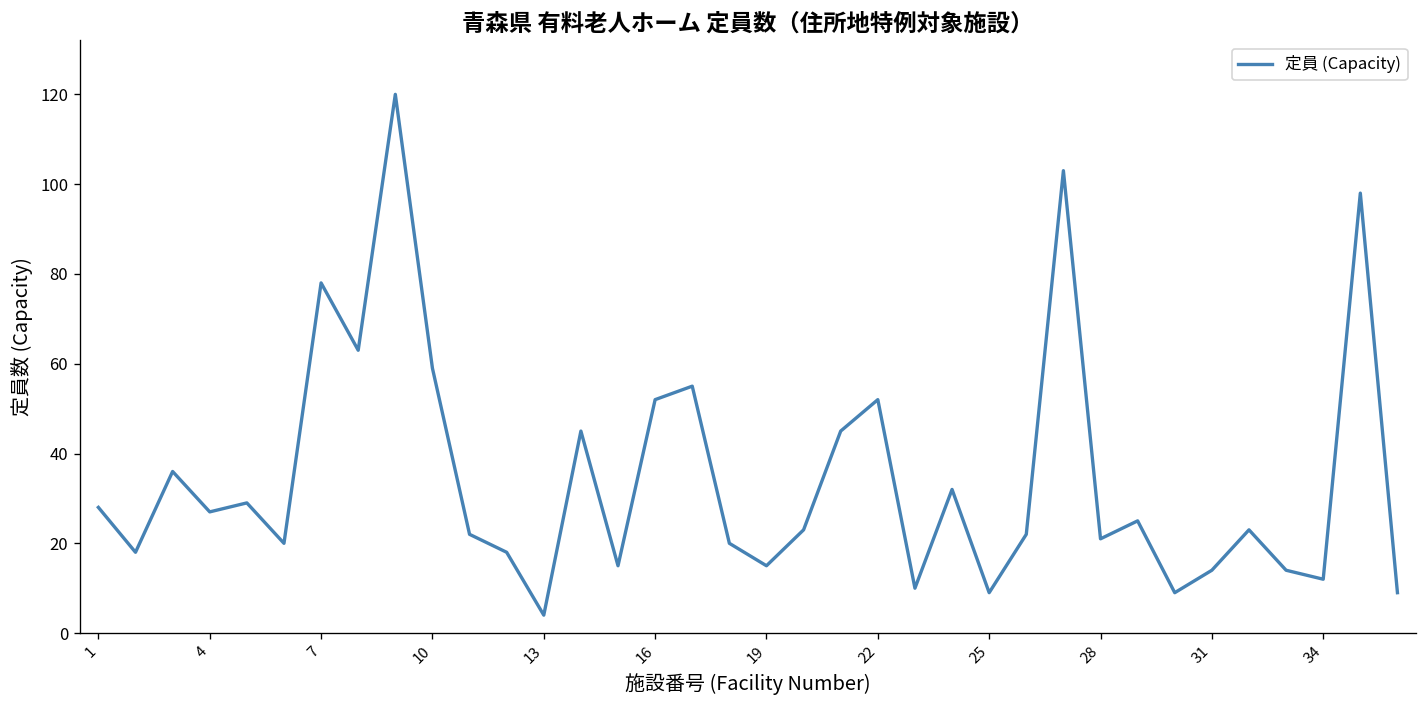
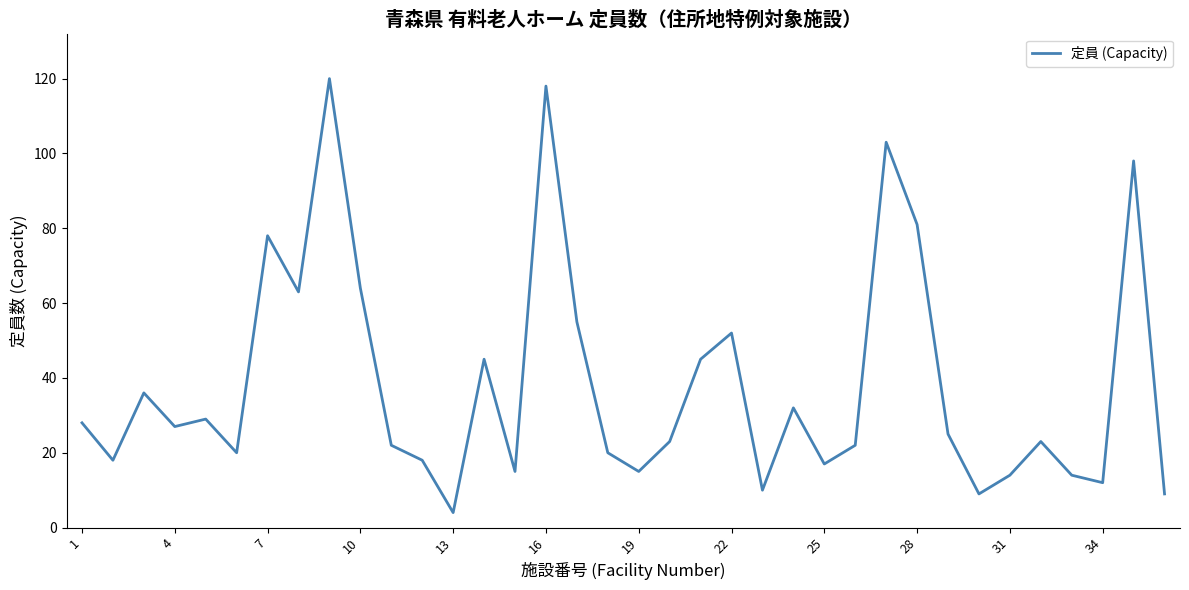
10: 59 -> 64
16: 52 -> 118
25: 9 -> 17
28: 21 -> 81
